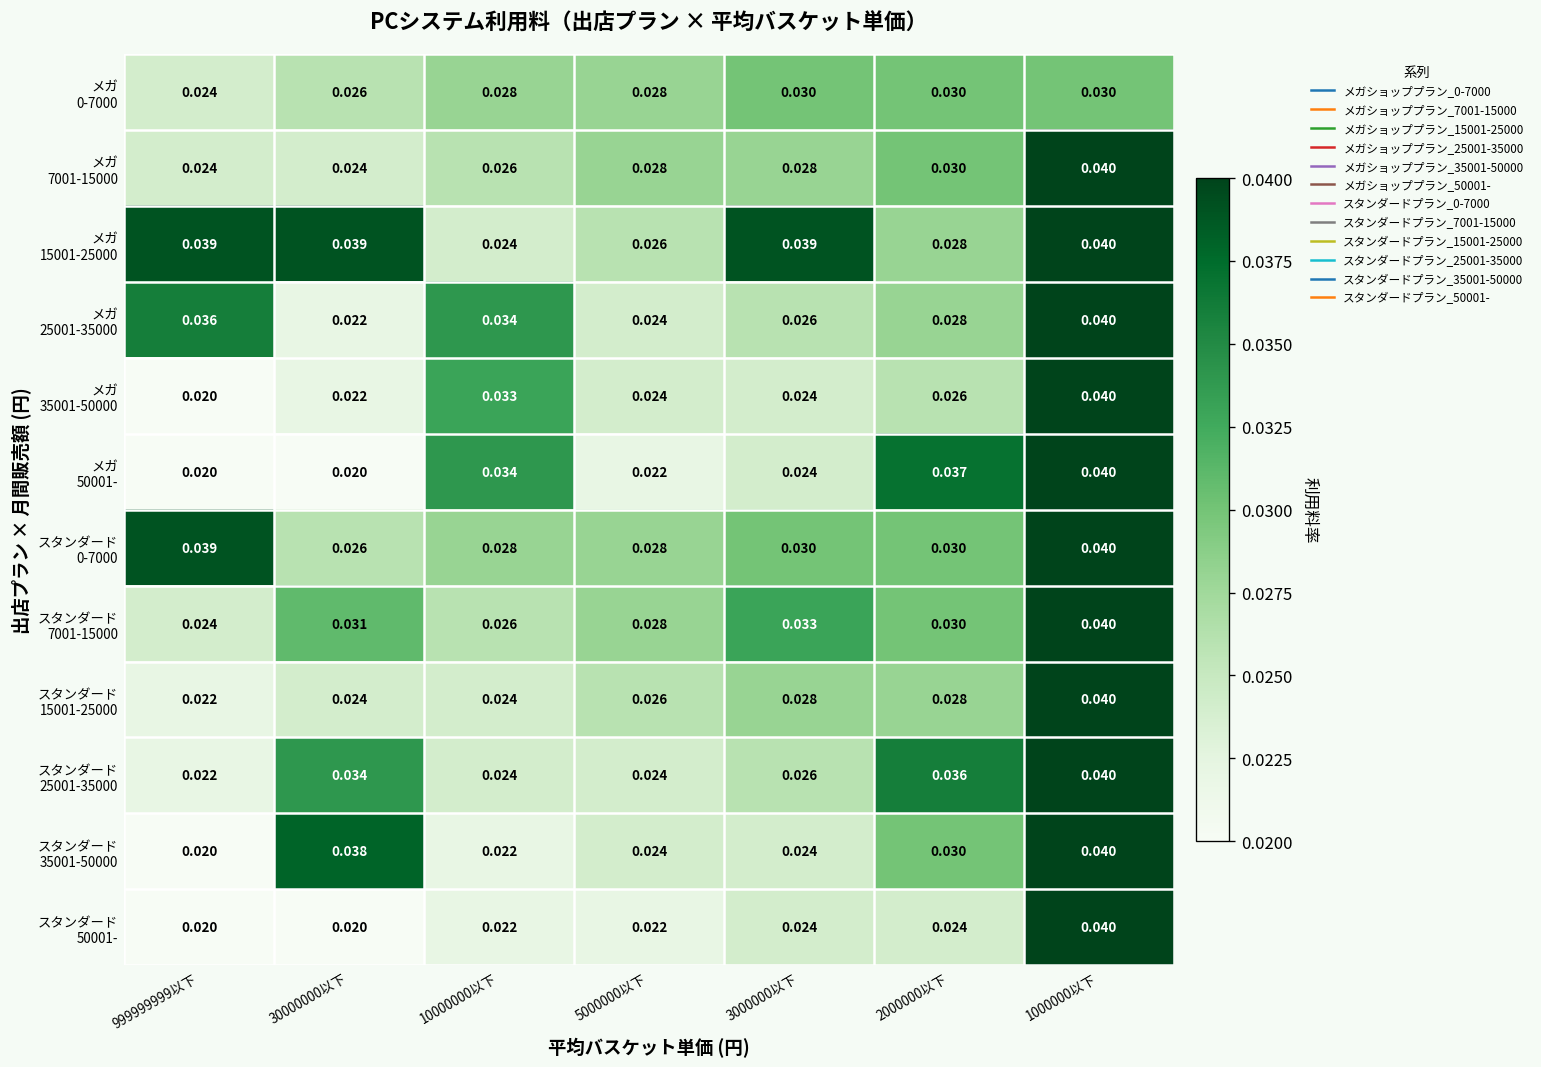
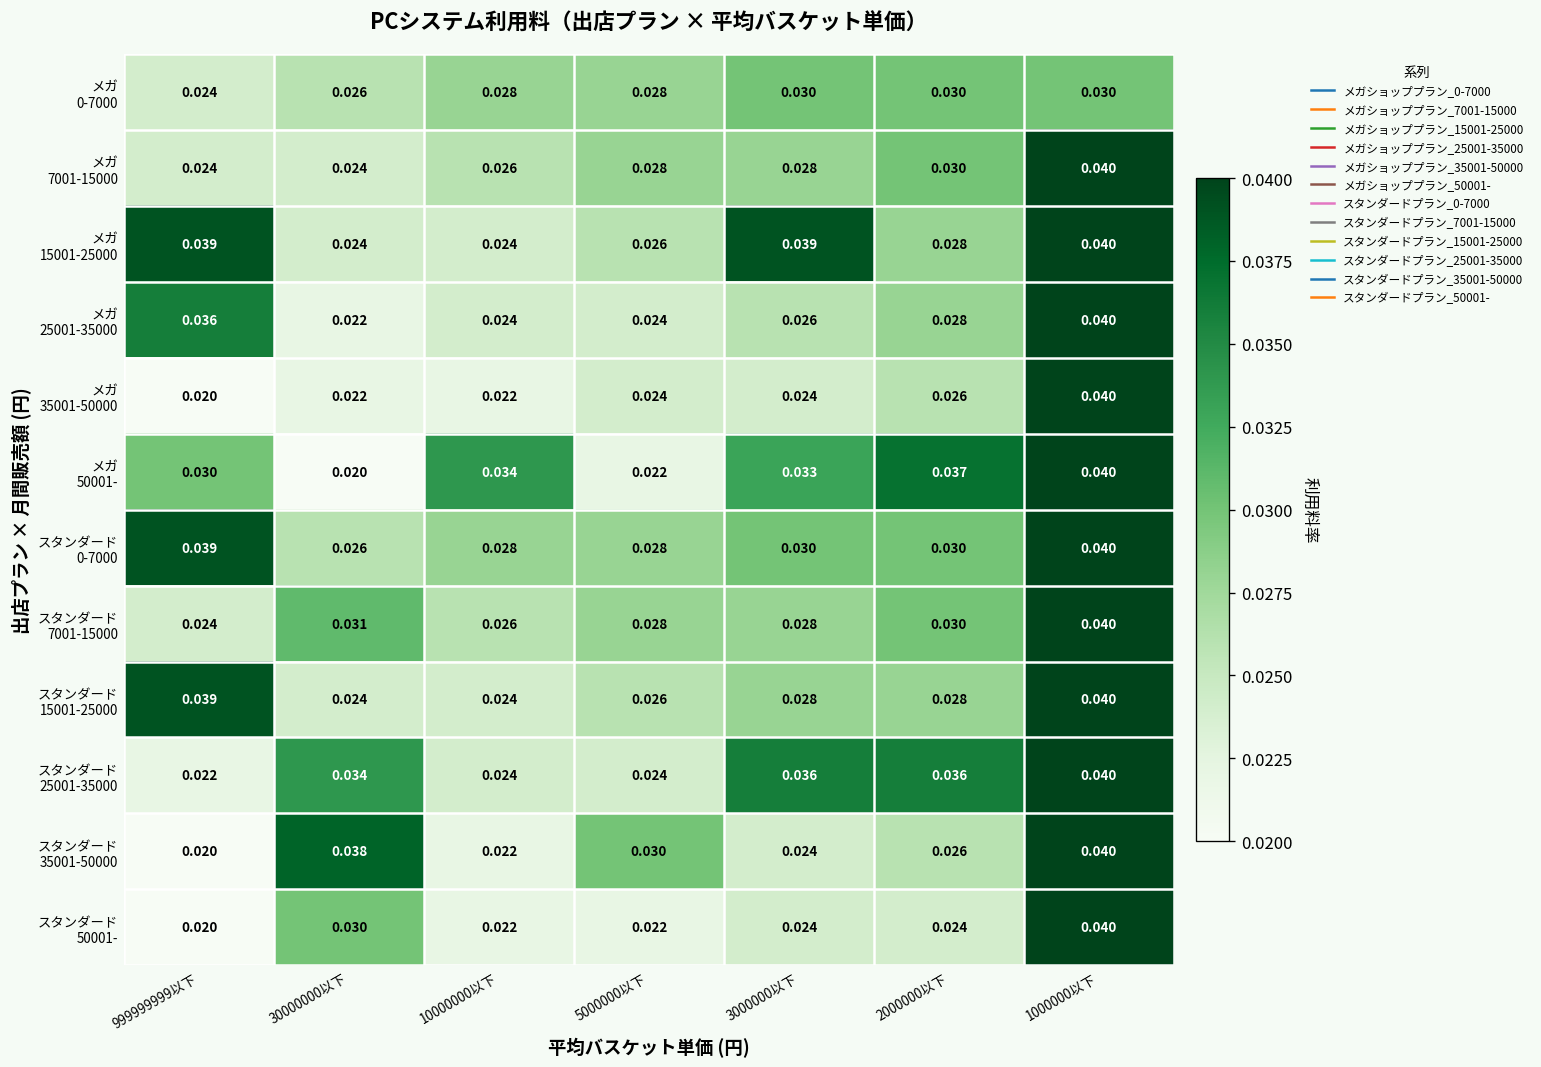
メガ 15001-25000, 30000000以下: 0.039 -> 0.024
メガ 25001-35000, 10000000以下: 0.034 -> 0.024
メガ 35001-50000, 10000000以下: 0.033 -> 0.022
メガ 50001-, 999999999以下: 0.020 -> 0.030
メガ 50001-, 3000000以下: 0.024 -> 0.033
スタンダード 7001-15000, 3000000以下: 0.033 -> 0.028
スタンダード 15001-25000, 999999999以下: 0.022 -> 0.039
スタンダード 25001-35000, 3000000以下: 0.026 -> 0.036
スタンダード 35001-50000, 5000000以下: 0.024 -> 0.030
スタンダード 35001-50000, 2000000以下: 0.030 -> 0.026
スタンダード 50001-, 30000000以下: 0.020 -> 0.030
